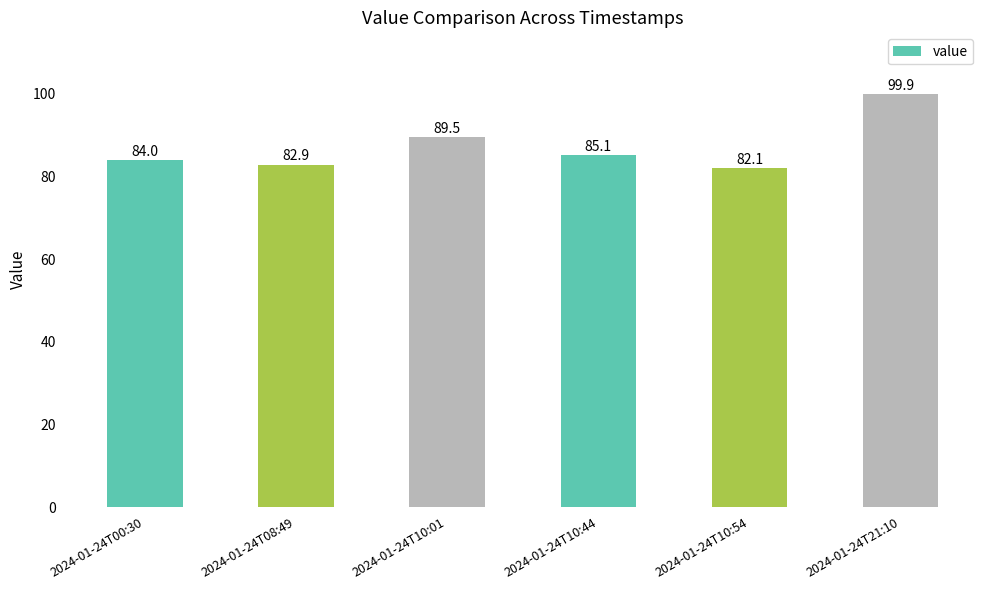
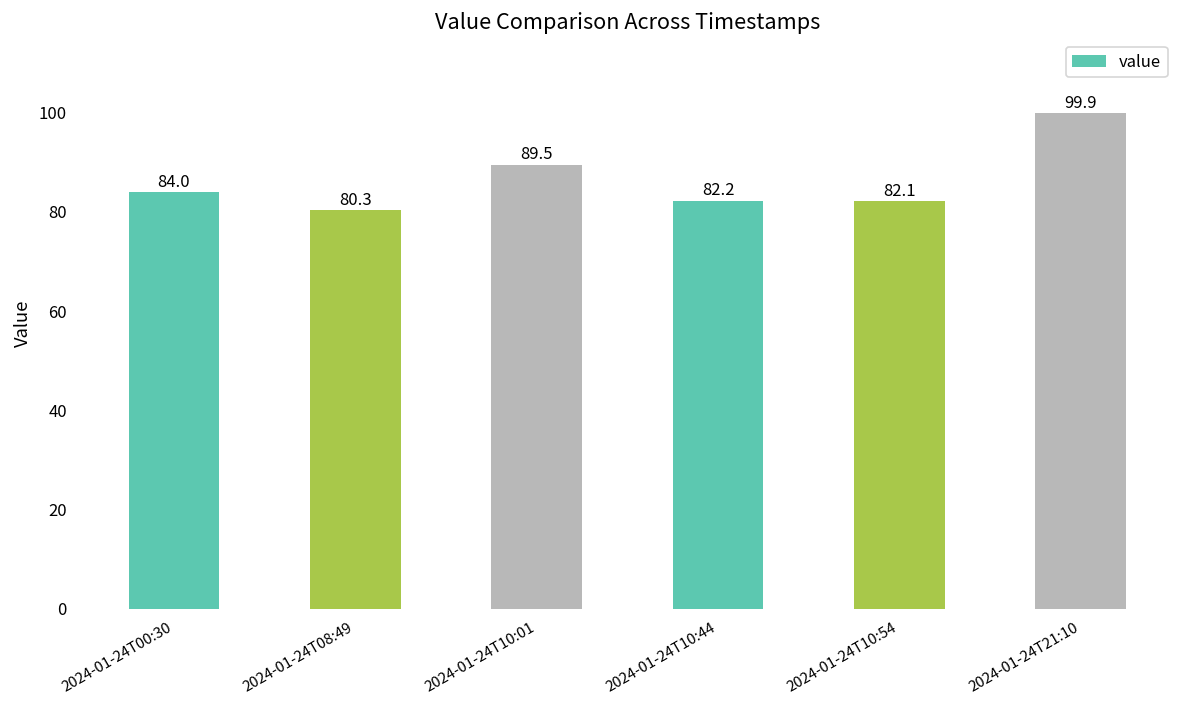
2024-01-24T08:49: 82.9 -> 80.3
2024-01-24T10:44: 85.1 -> 82.2
